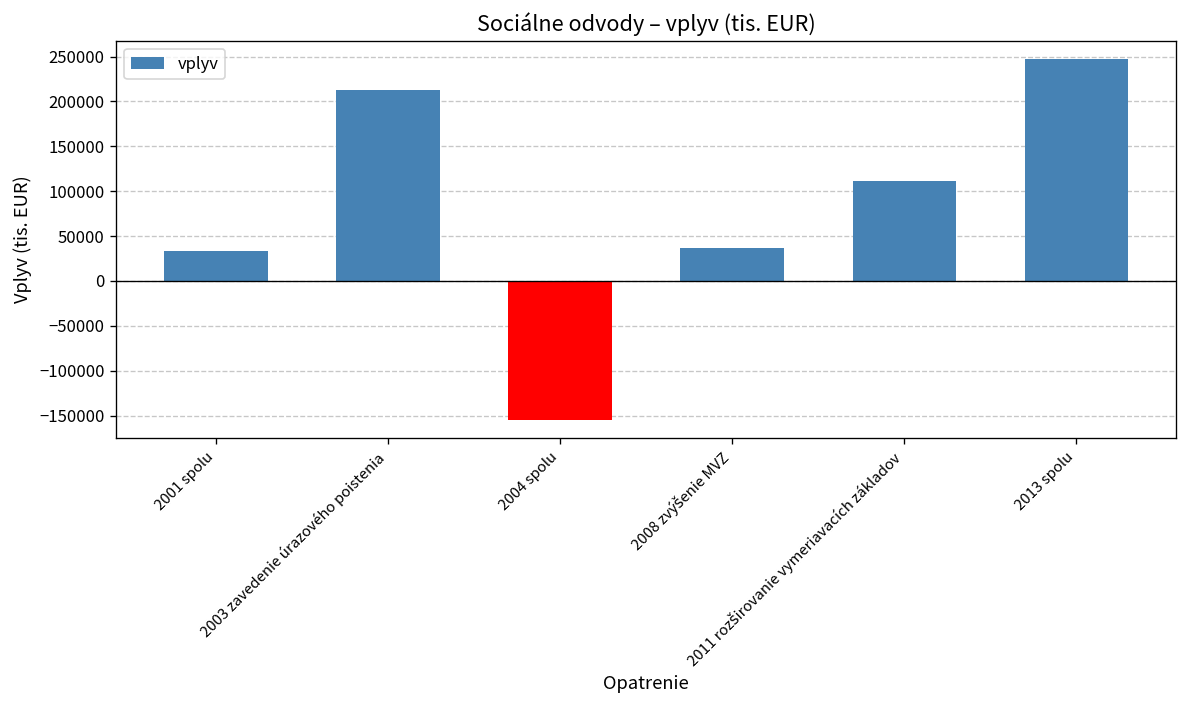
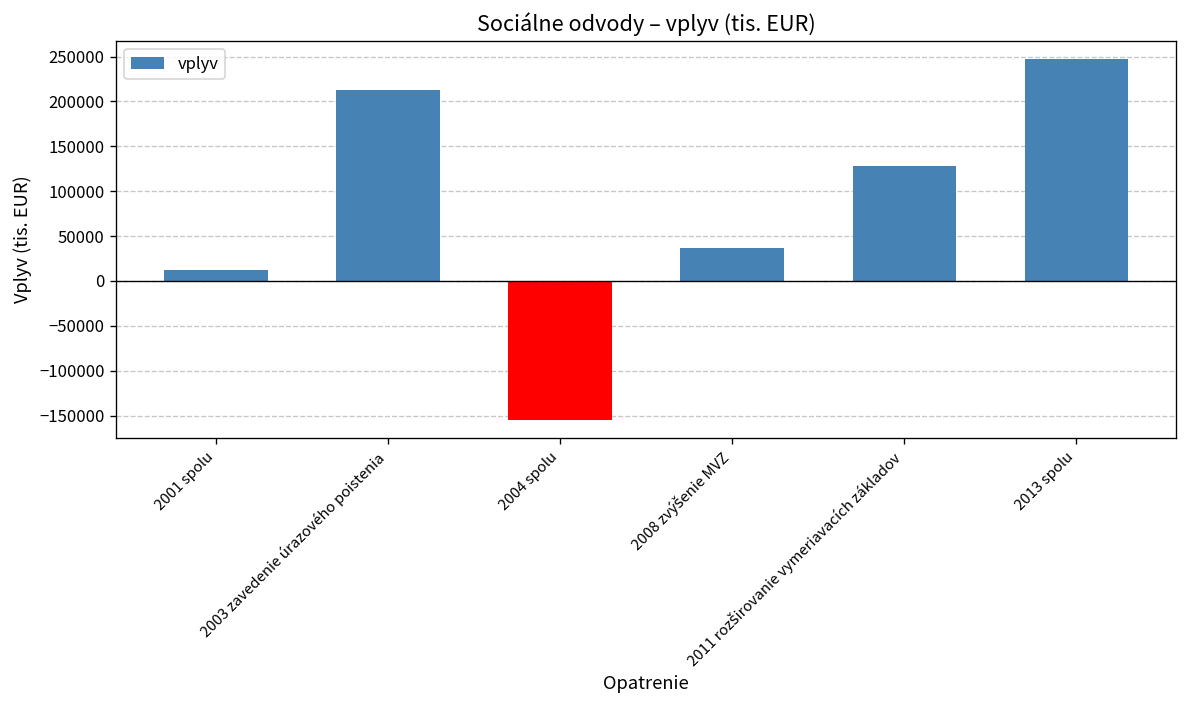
2001 spolu: 30000 -> 10000
2011 rozširovanie vymeriavacích základov: 110000 -> 130000
